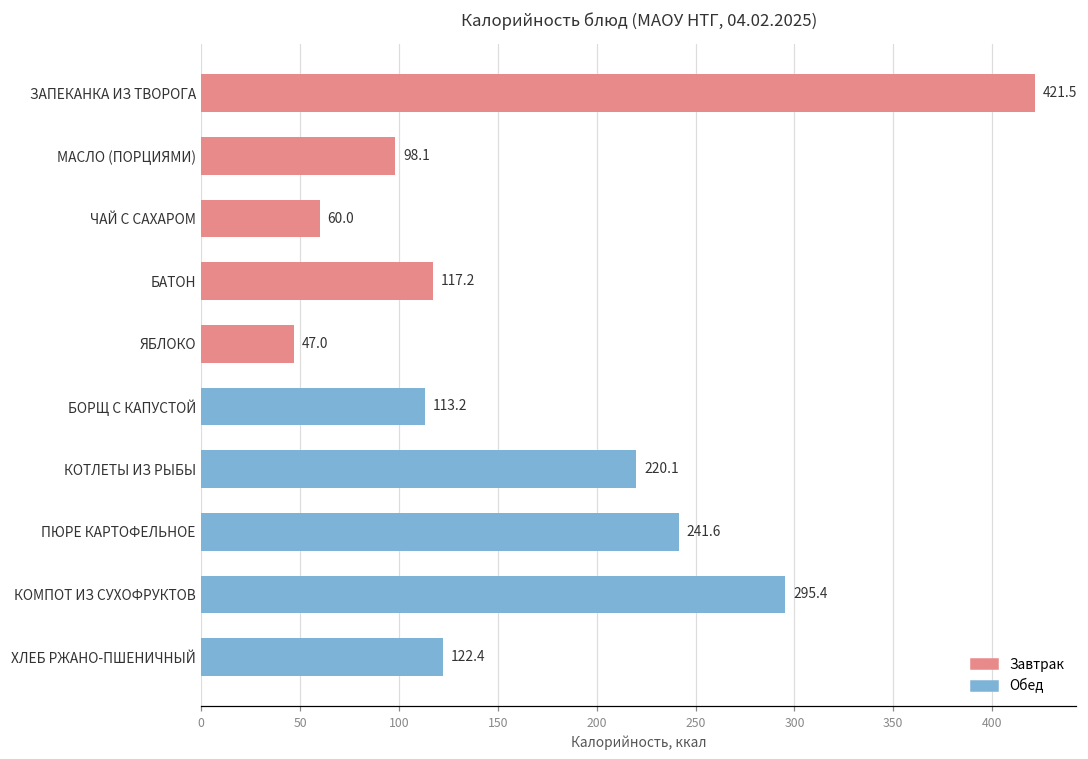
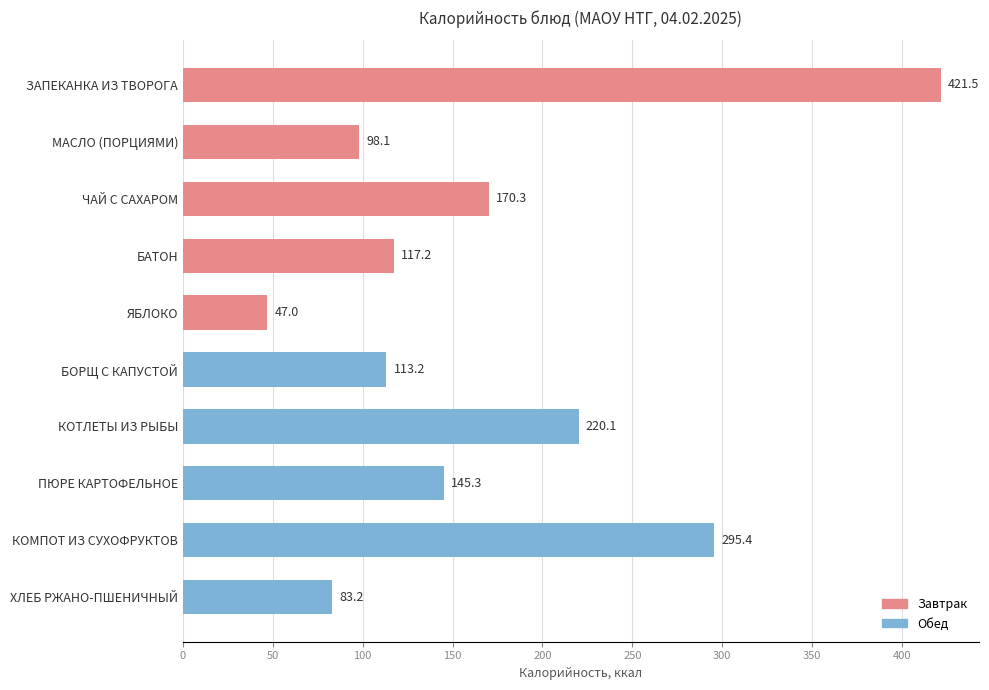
ЧАЙ С САХАРОМ: 60.0 -> 170.3
ПЮРЕ КАРТОФЕЛЬНОЕ: 241.6 -> 145.3
ХЛЕБ РЖАНО-ПШЕНИЧНЫЙ: 122.4 -> 83.2
